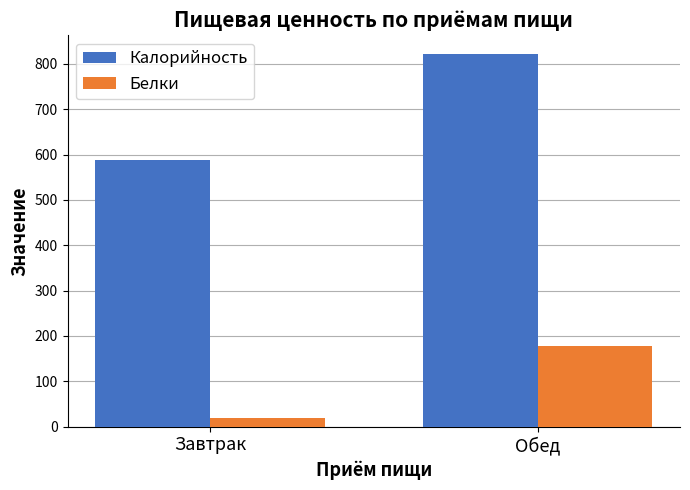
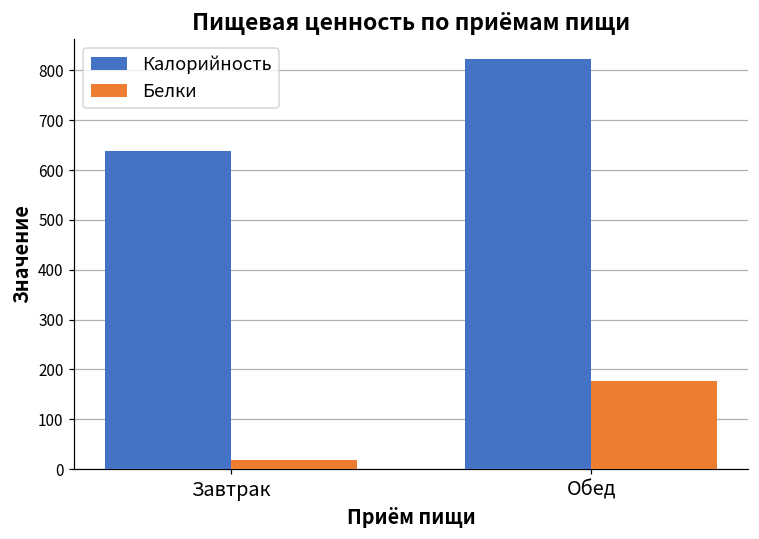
Калорийность, Завтрак: 590 -> 640
